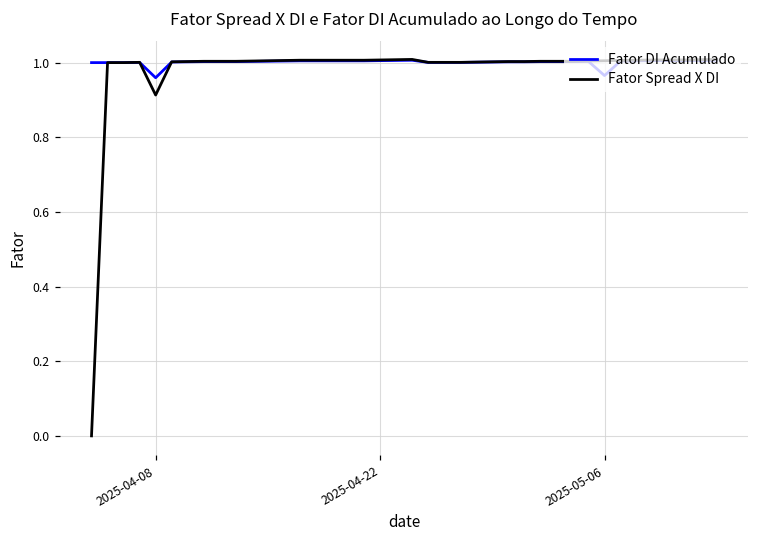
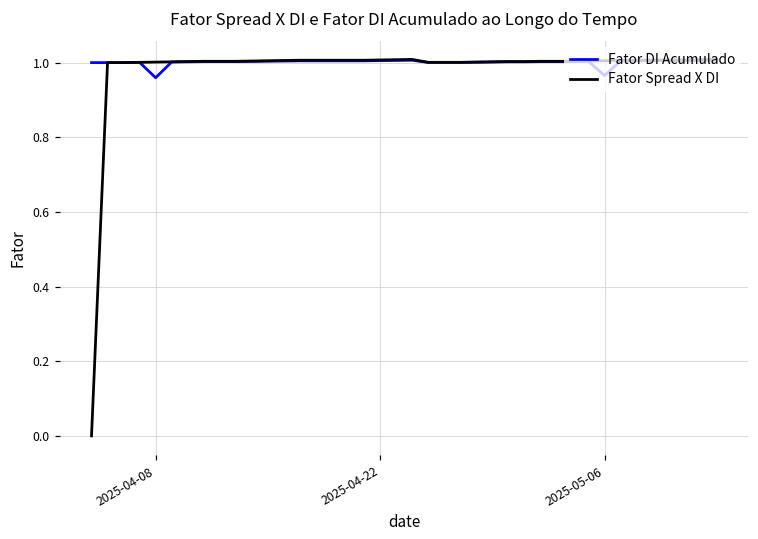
Fator Spread X DI, 2025-04-08: 0.91 -> 1.00
